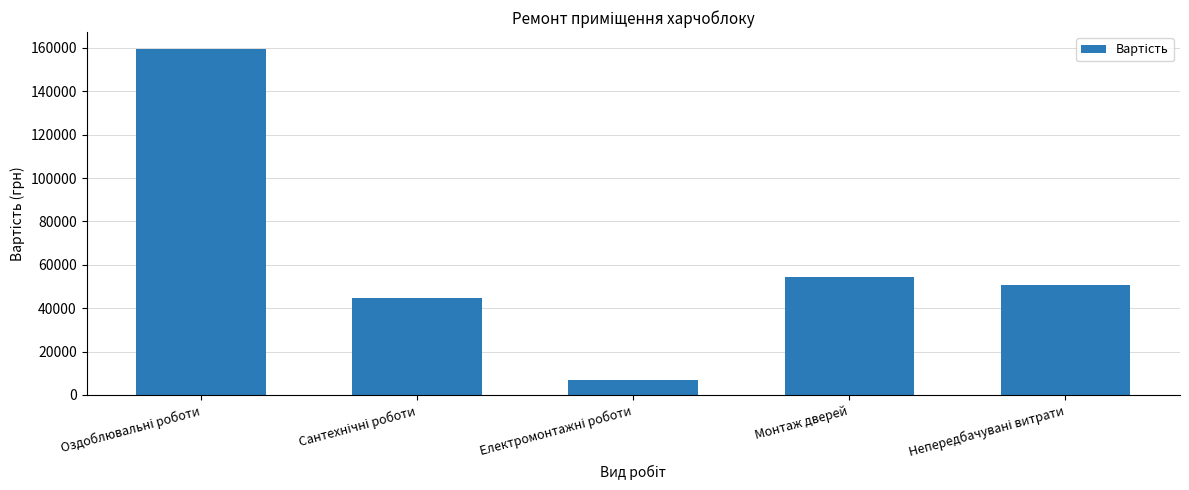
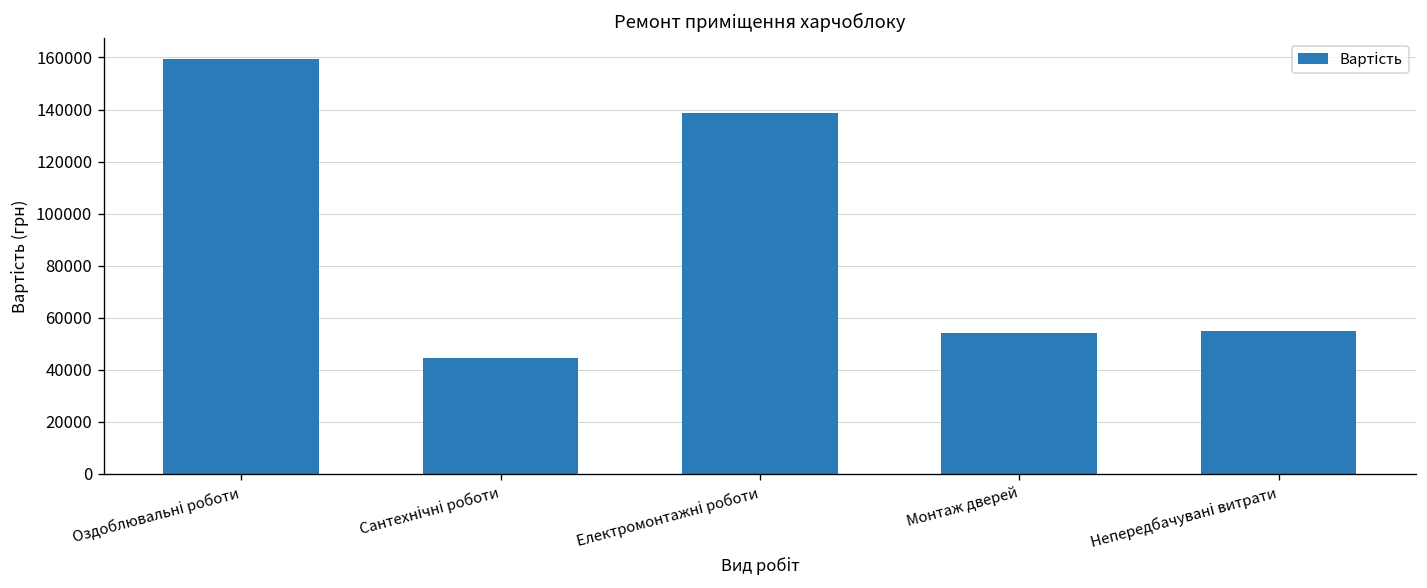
Електромонтажні роботи: 7000 -> 139000
Непередбачувані витрати: 51000 -> 55000
